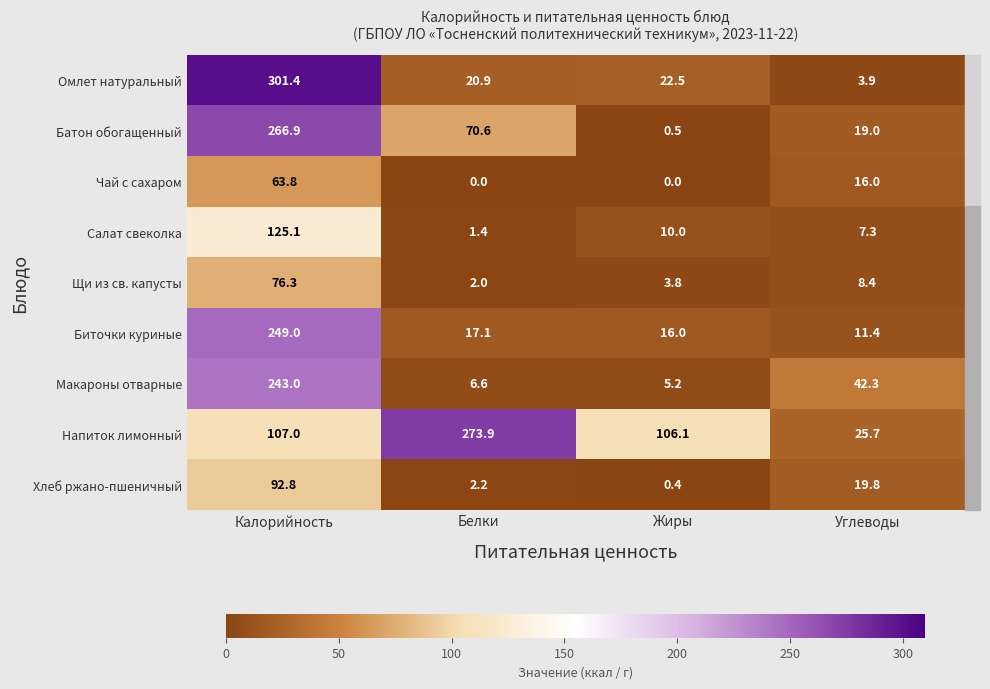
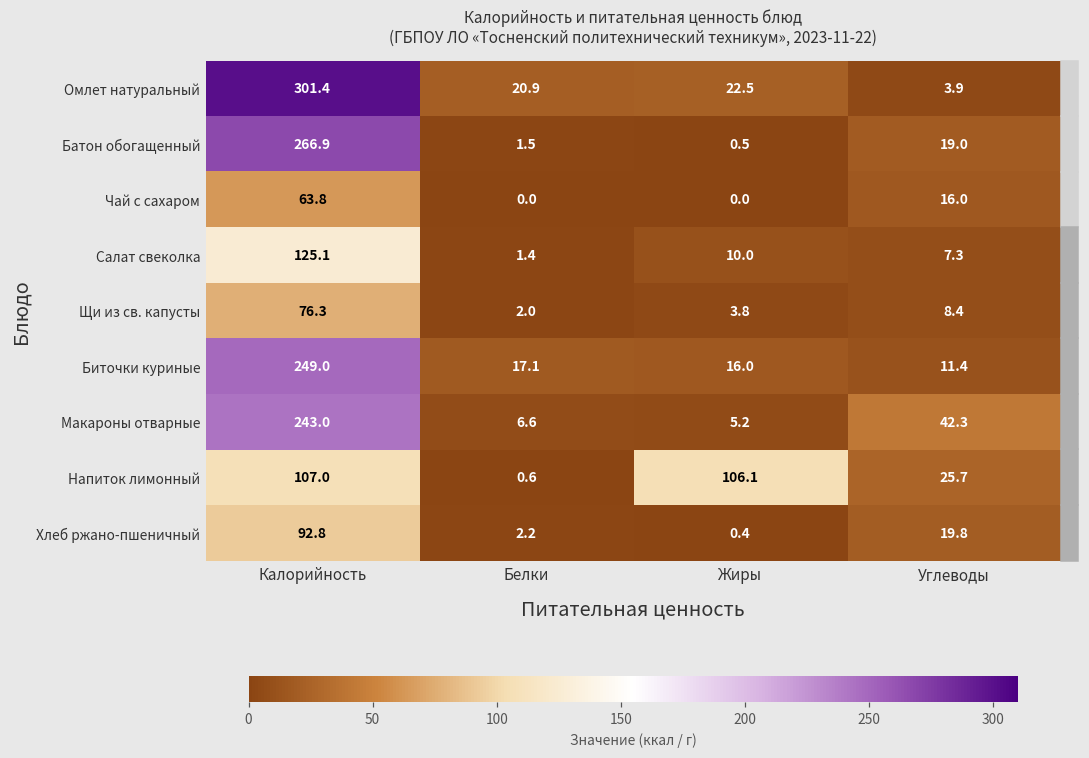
Батон обогащенный, Белки: 70.6 -> 1.5
Напиток лимонный, Белки: 273.9 -> 0.6
